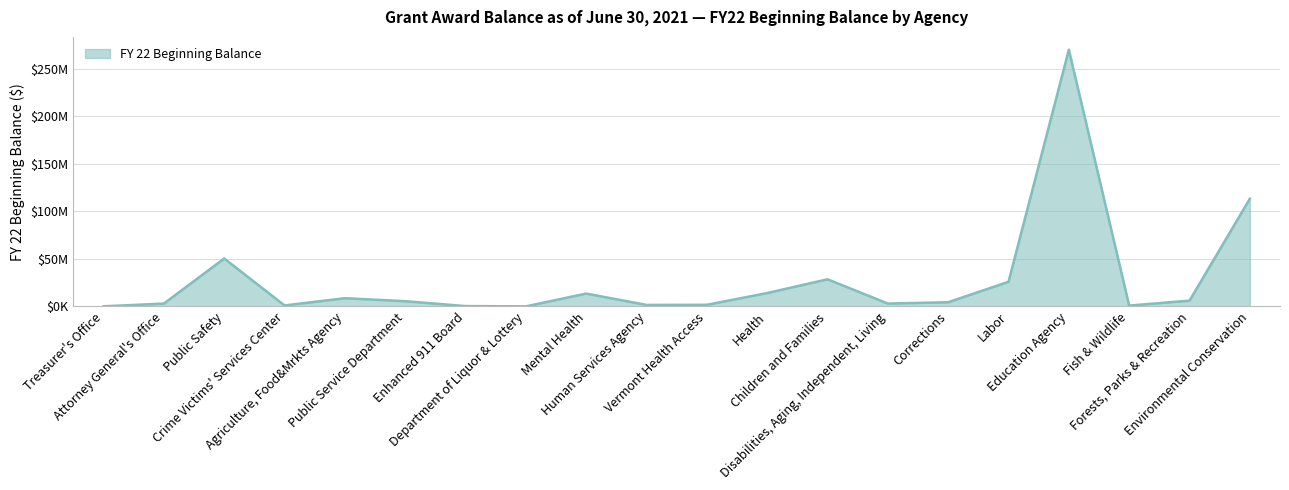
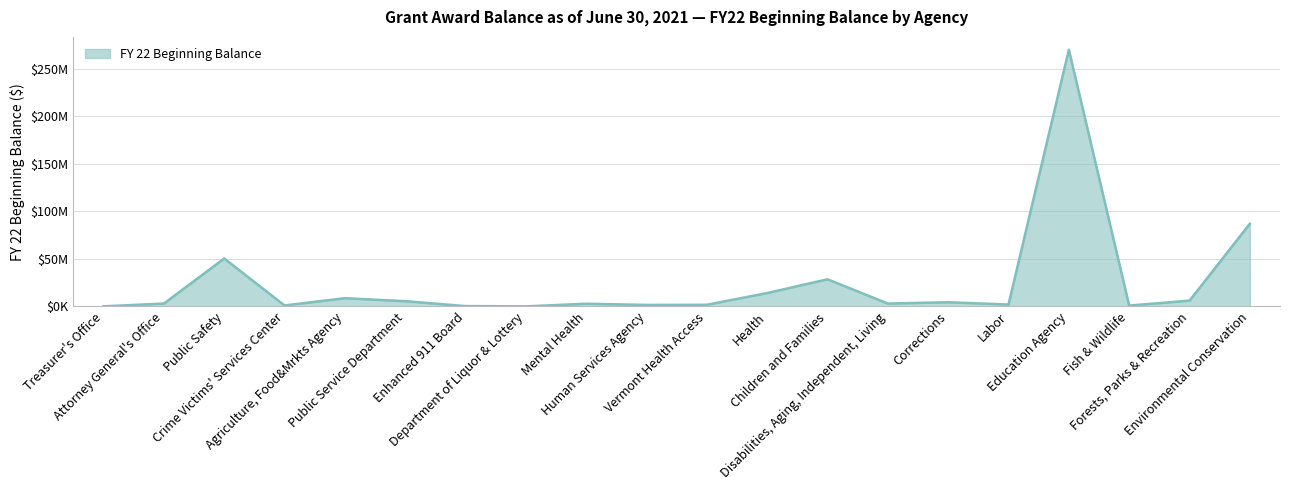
Mental Health: $10000000 -> $0
Labor: $30000000 -> $0
Environmental Conservation: $110000000 -> $90000000
